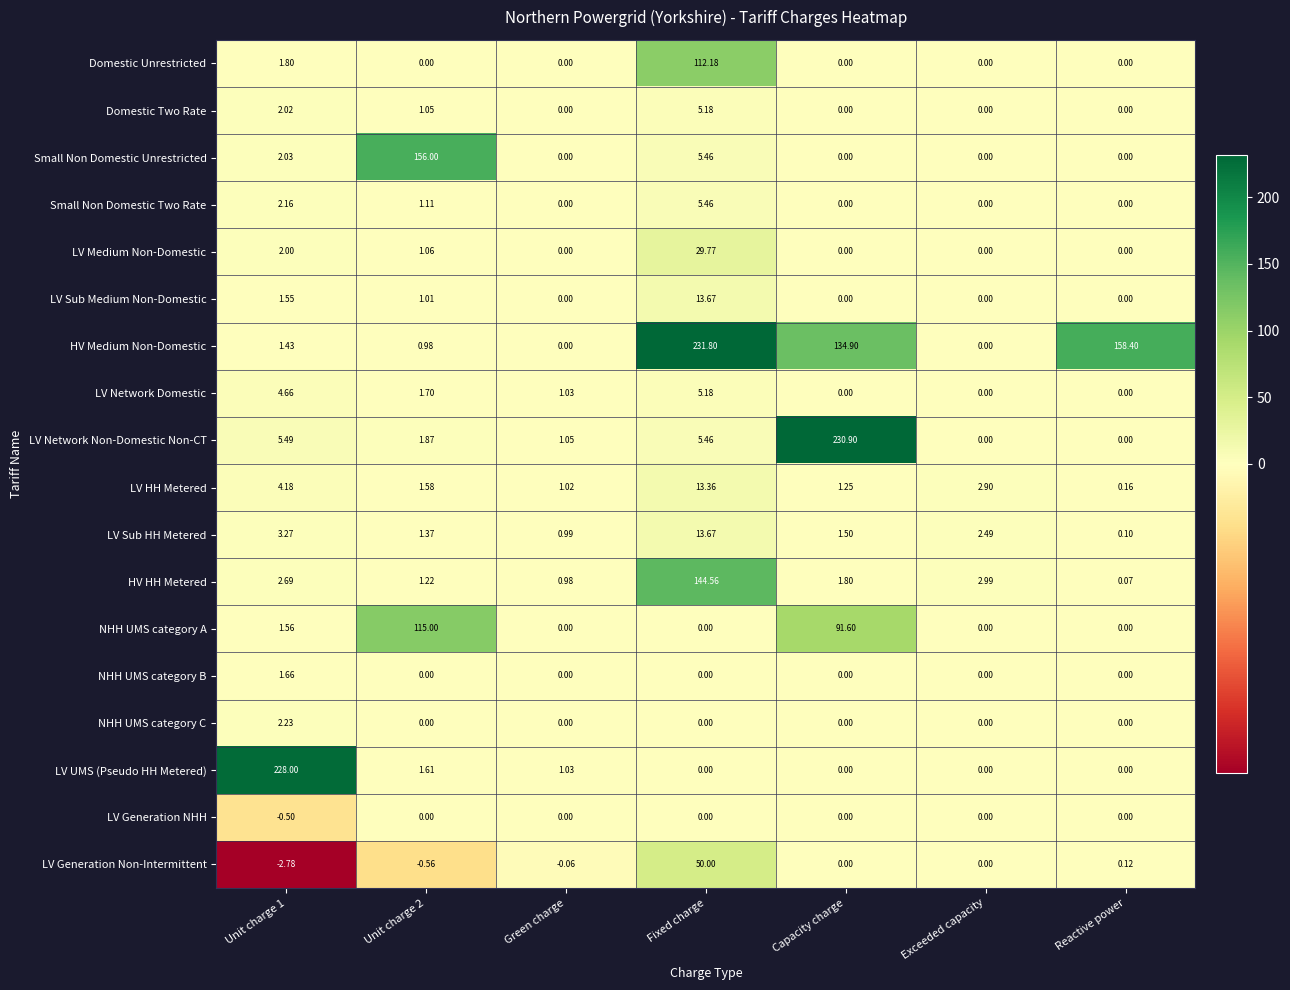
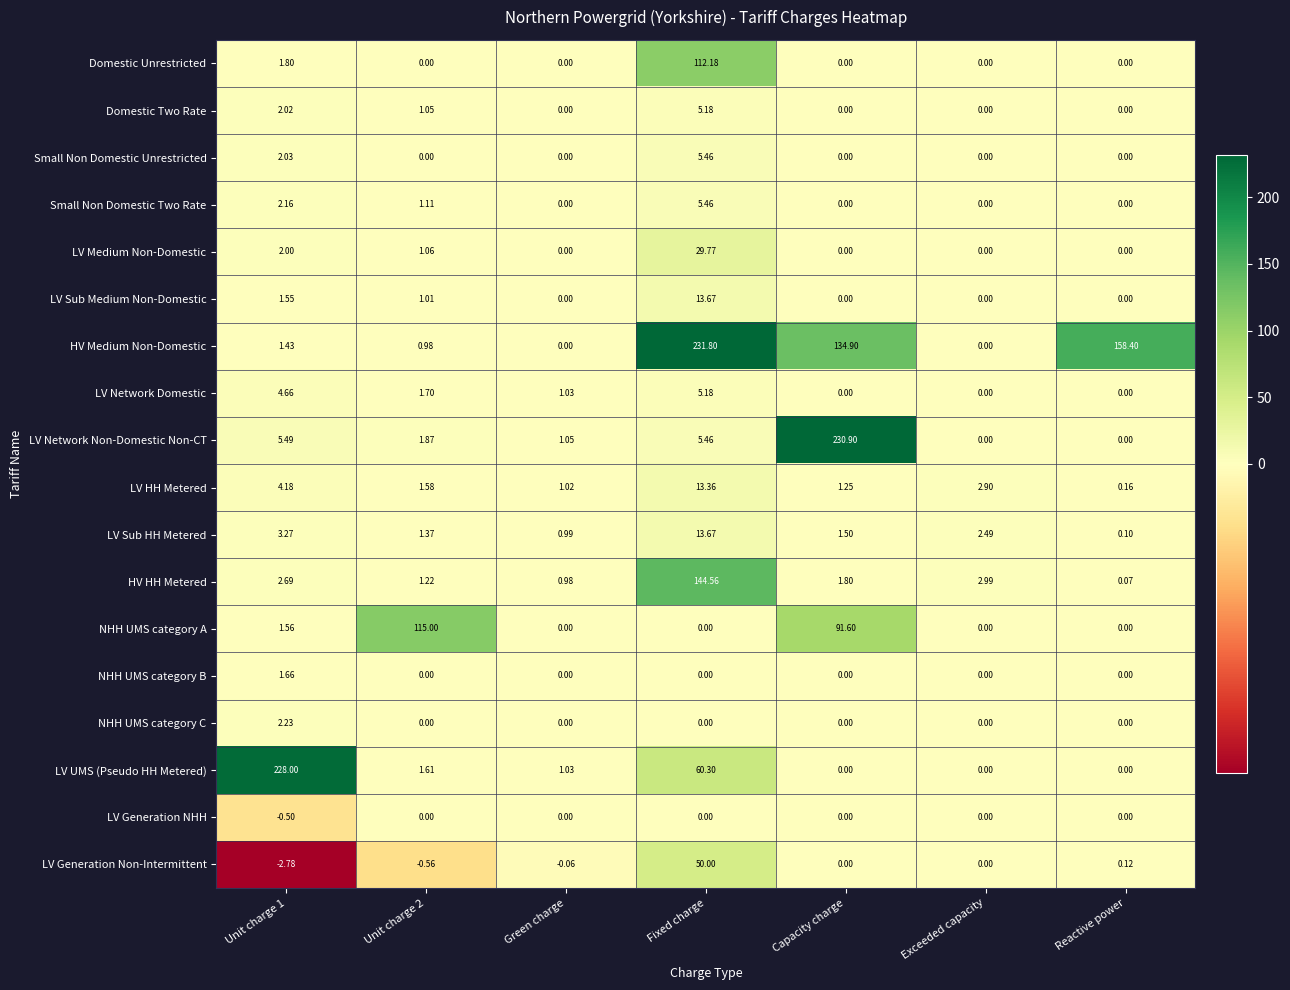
Small Non Domestic Unrestricted, Unit charge 2: 156.00 -> 0.00
LV UMS (Pseudo HH Metered), Fixed charge: 0.00 -> 60.30
